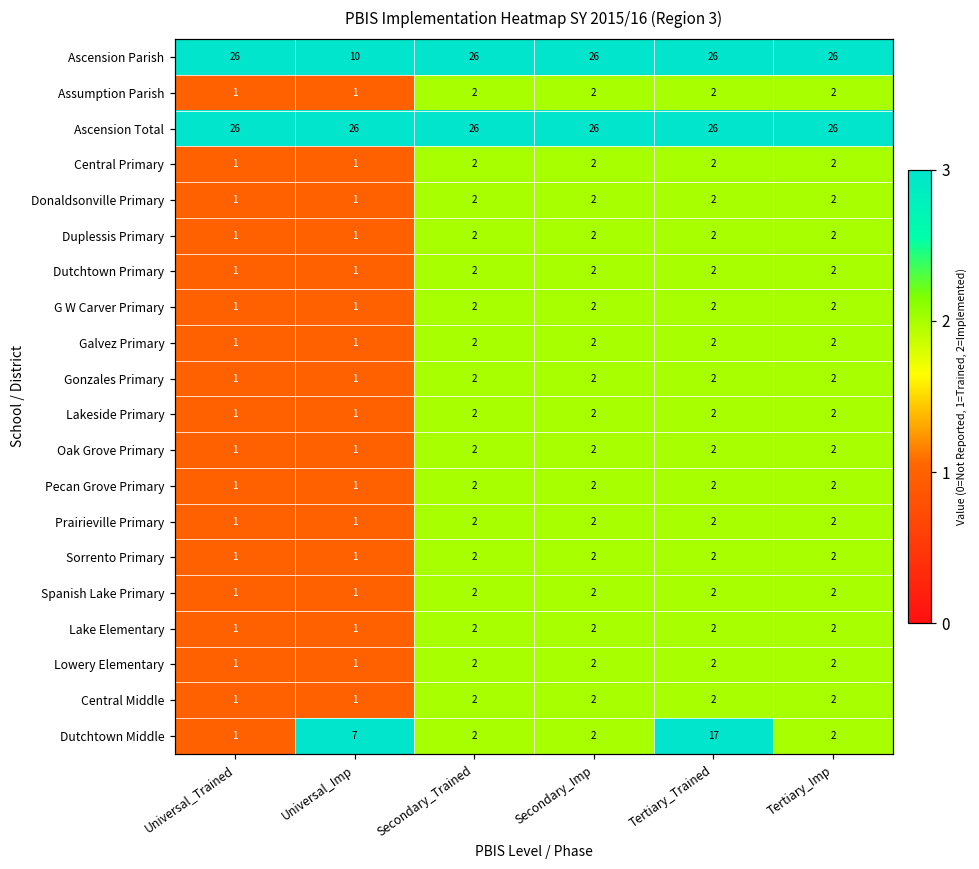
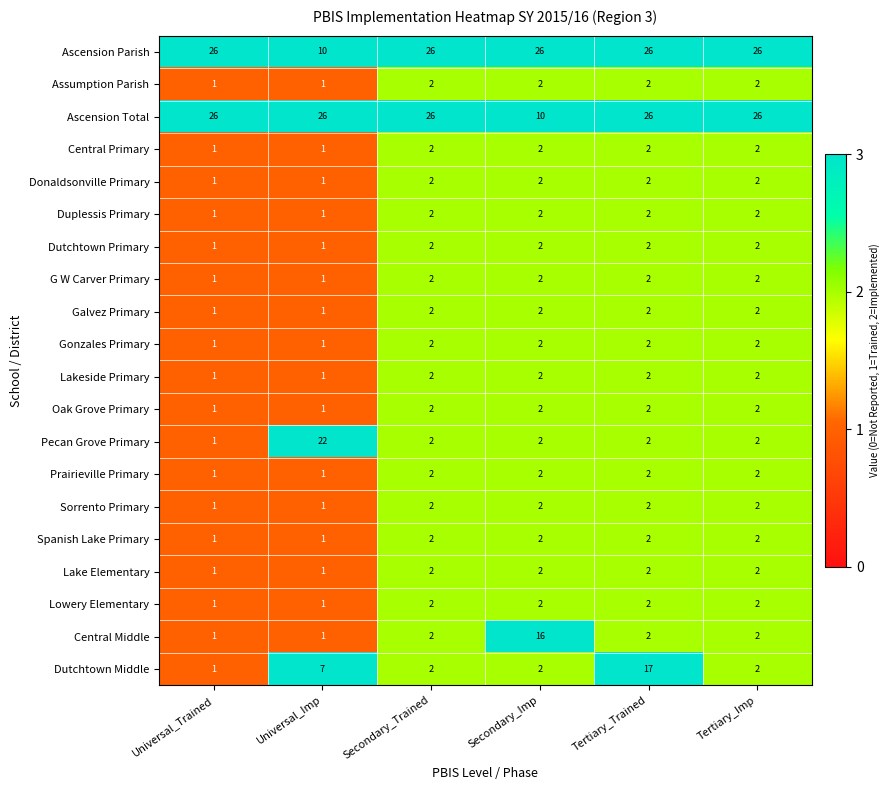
Ascension Total, Secondary_Imp: 26 -> 10
Pecan Grove Primary, Universal_Imp: 1 -> 22
Central Middle, Secondary_Imp: 2 -> 16
